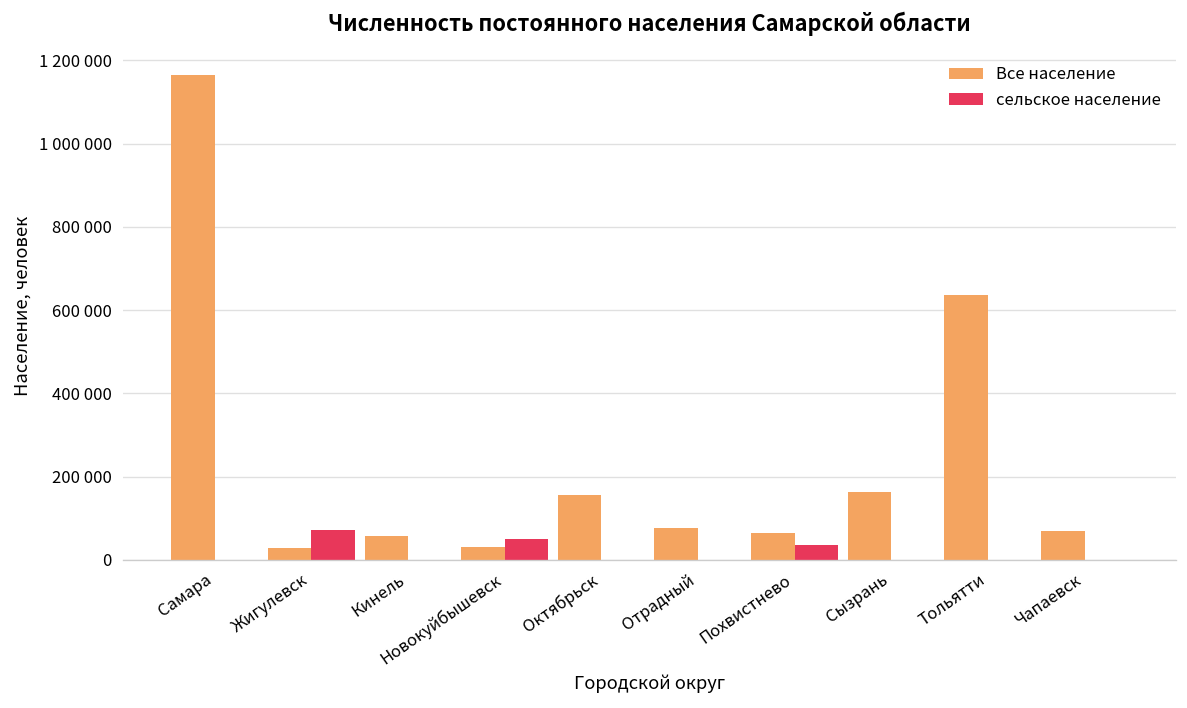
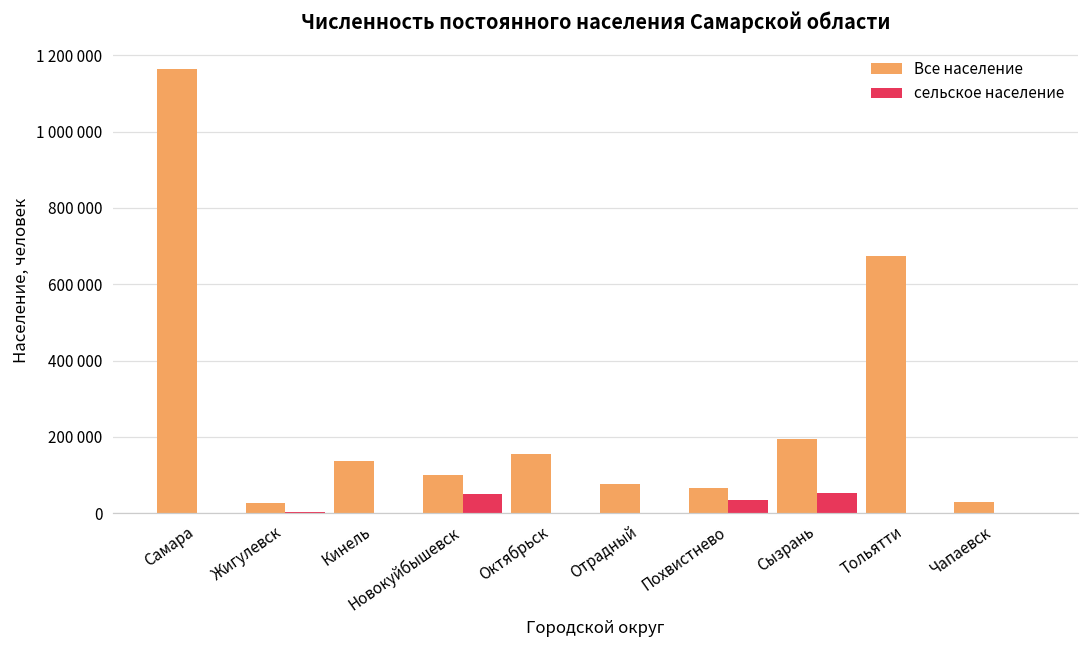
сельское население, Жигулевск: 70000 -> 0
Все население, Кинель: 60000 -> 140000
Все население, Новокуйбышевск: 30000 -> 100000
Все население, Сызрань: 160000 -> 190000
сельское население, Сызрань: 0 -> 50000
Все население, Тольятти: 640000 -> 670000
Все население, Чапаевск: 70000 -> 30000
